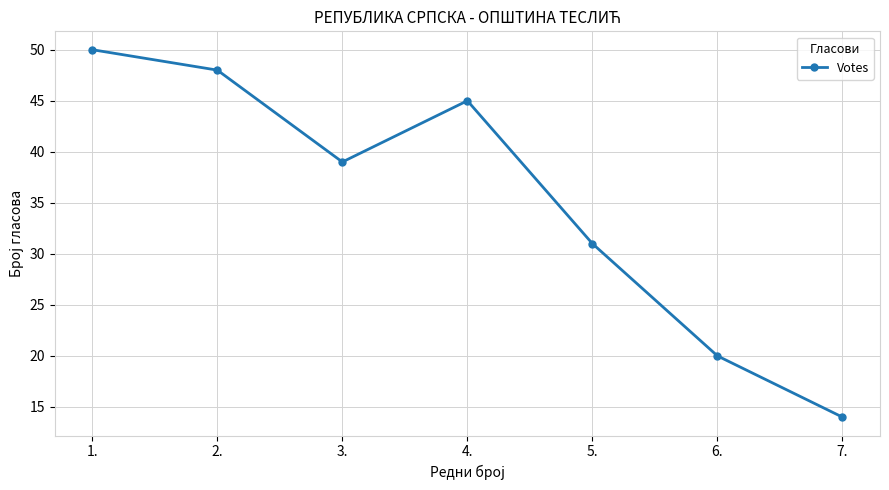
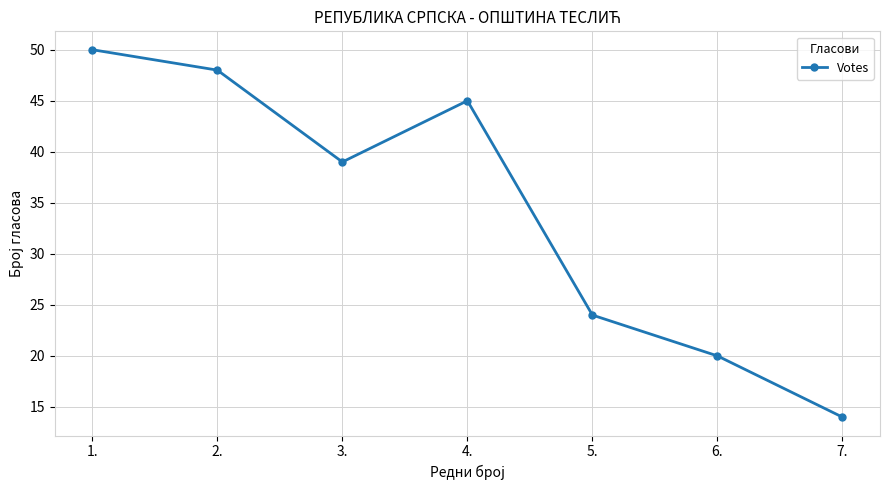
5.: 31 -> 24
